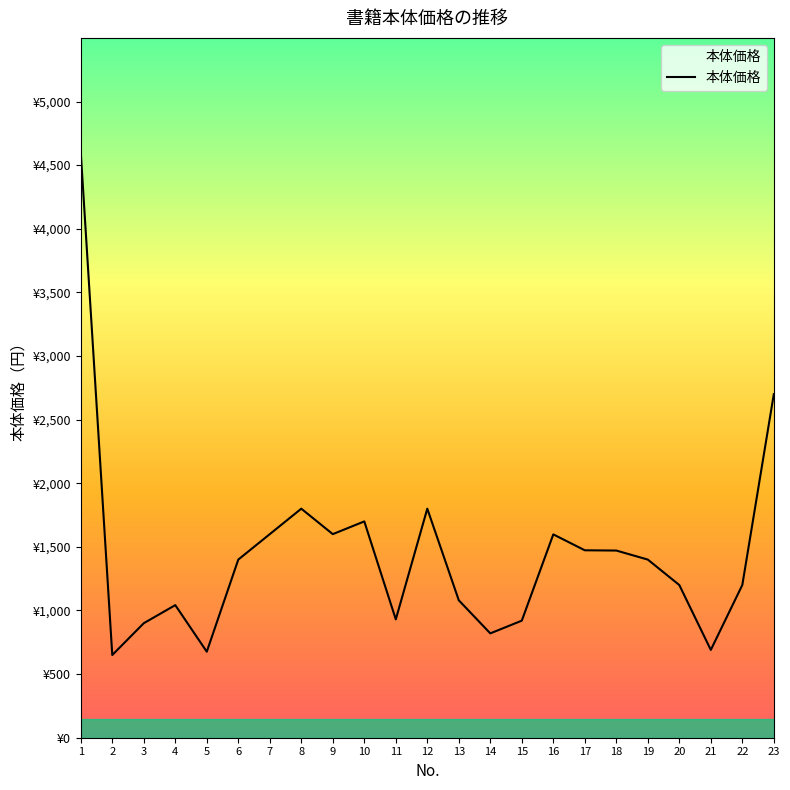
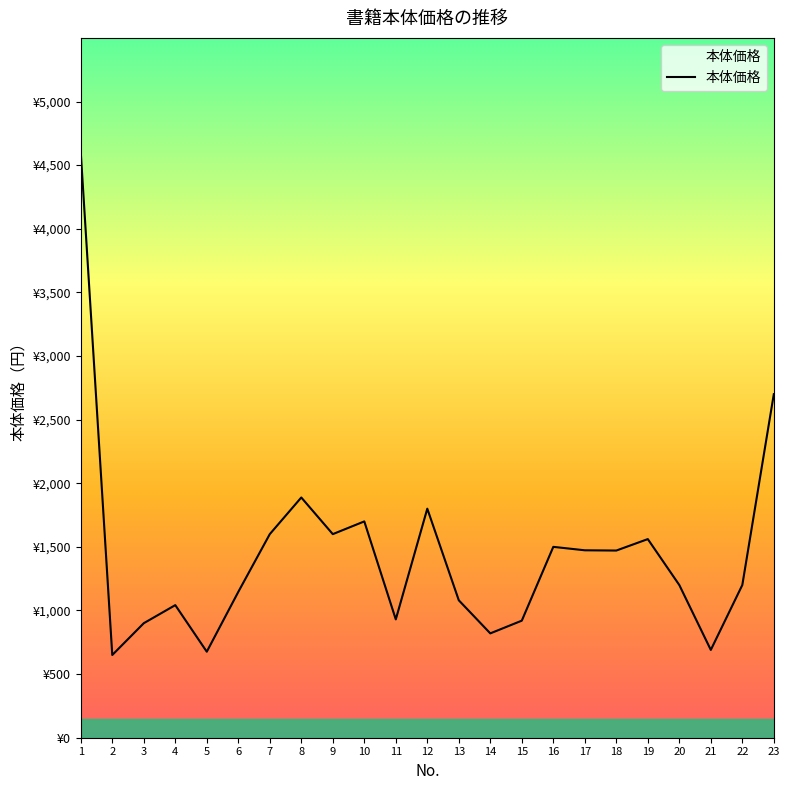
6: ¥1,400 -> ¥1,150
8: ¥1,800 -> ¥1,890
16: ¥1,600 -> ¥1,500
19: ¥1,400 -> ¥1,560
